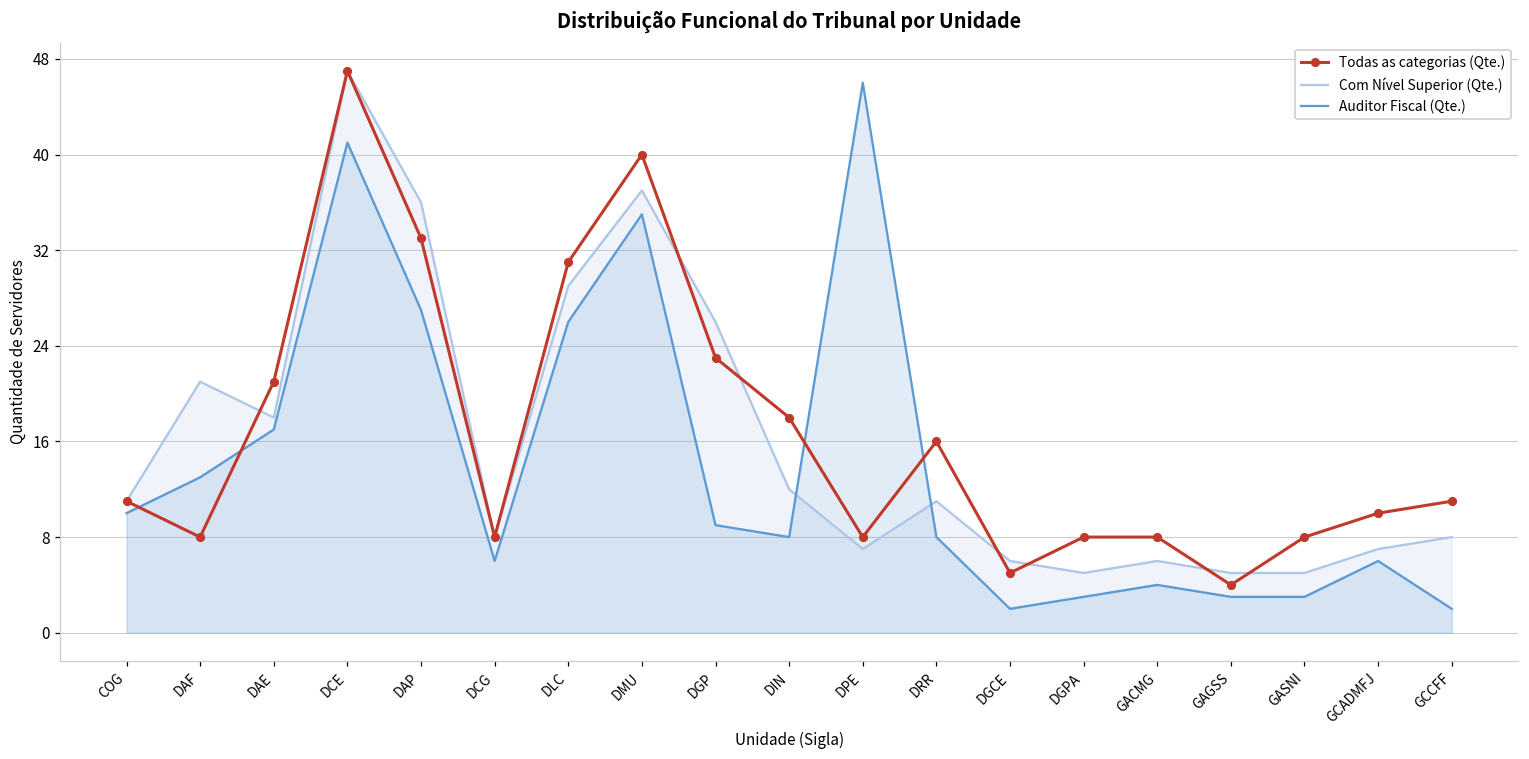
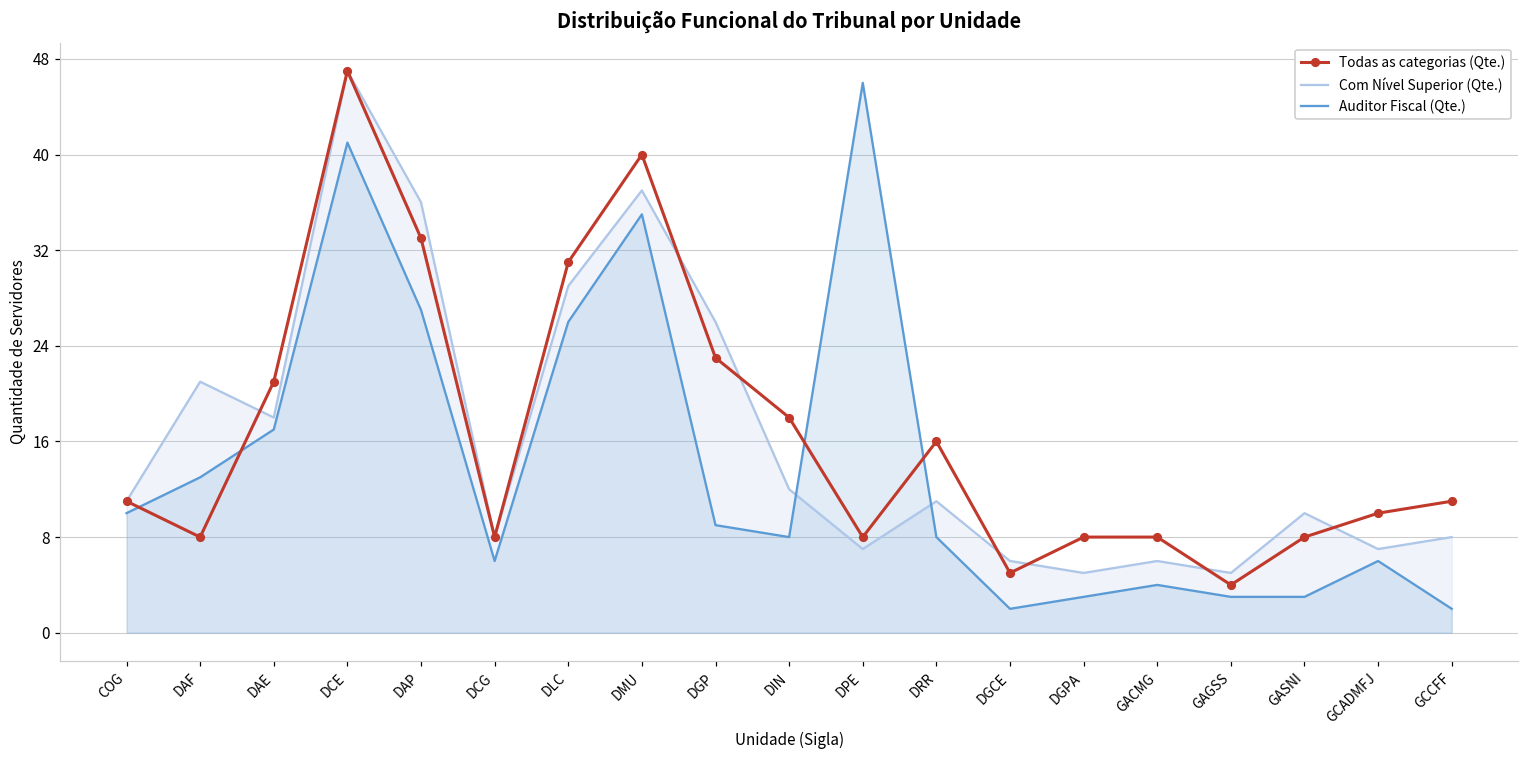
Com Nível Superior (Qte.), GASNI: 5 -> 10
